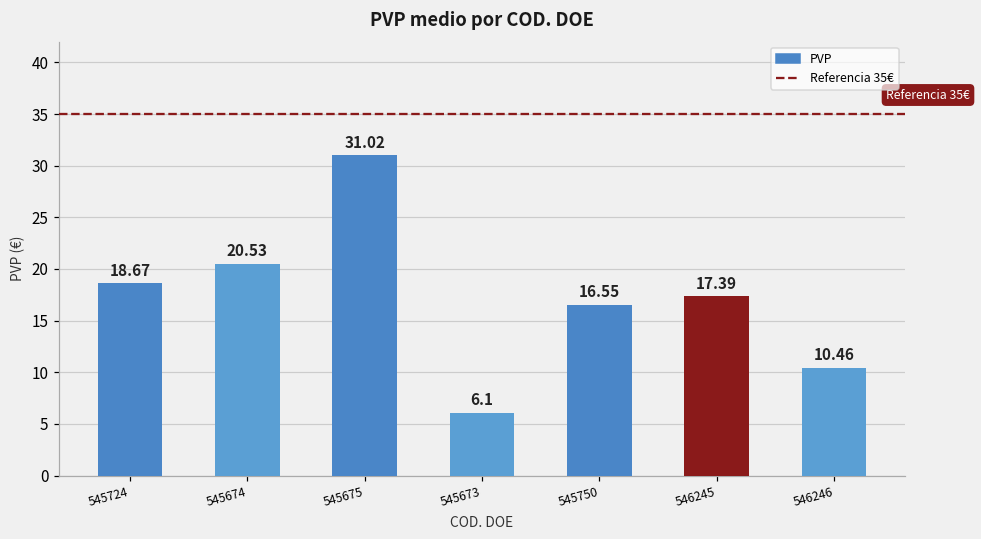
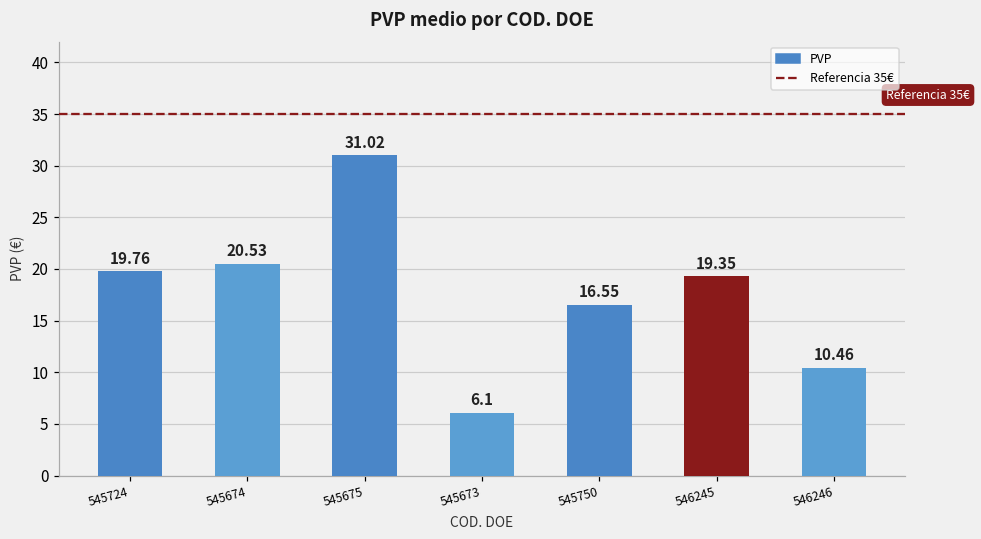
545724: 18.67 -> 19.76
546245: 17.39 -> 19.35
